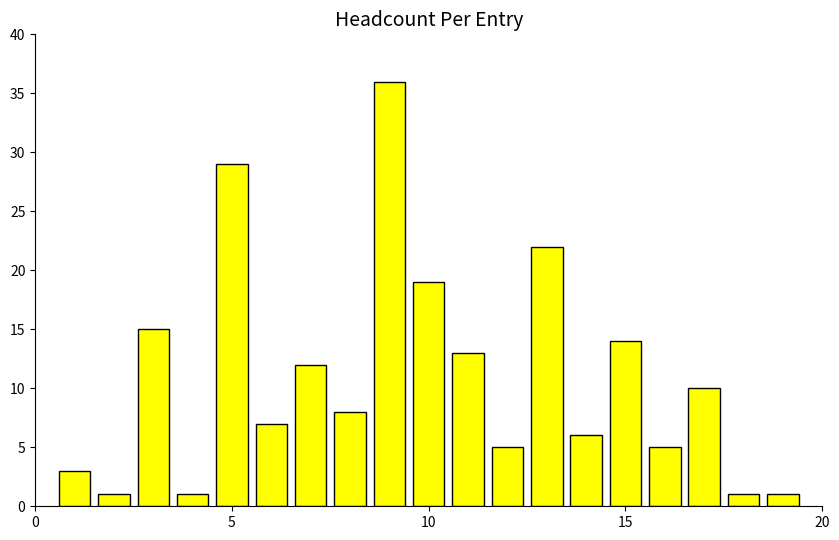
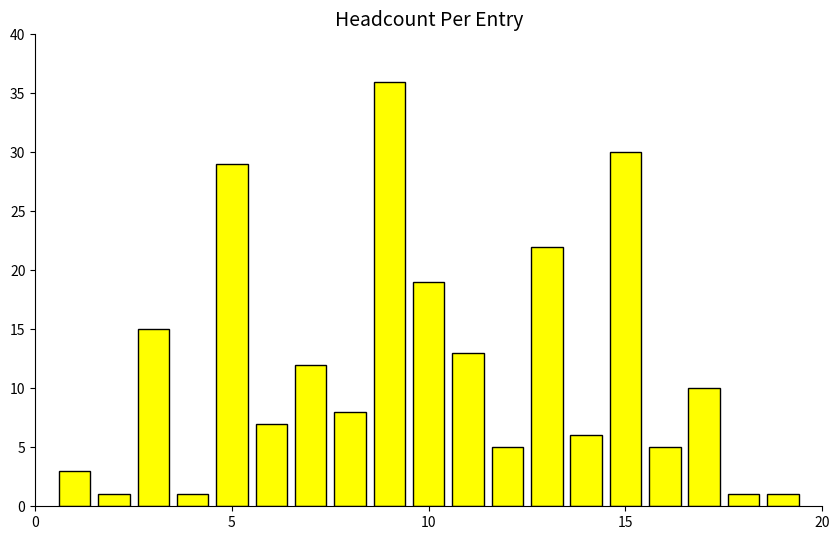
15: 14 -> 30
